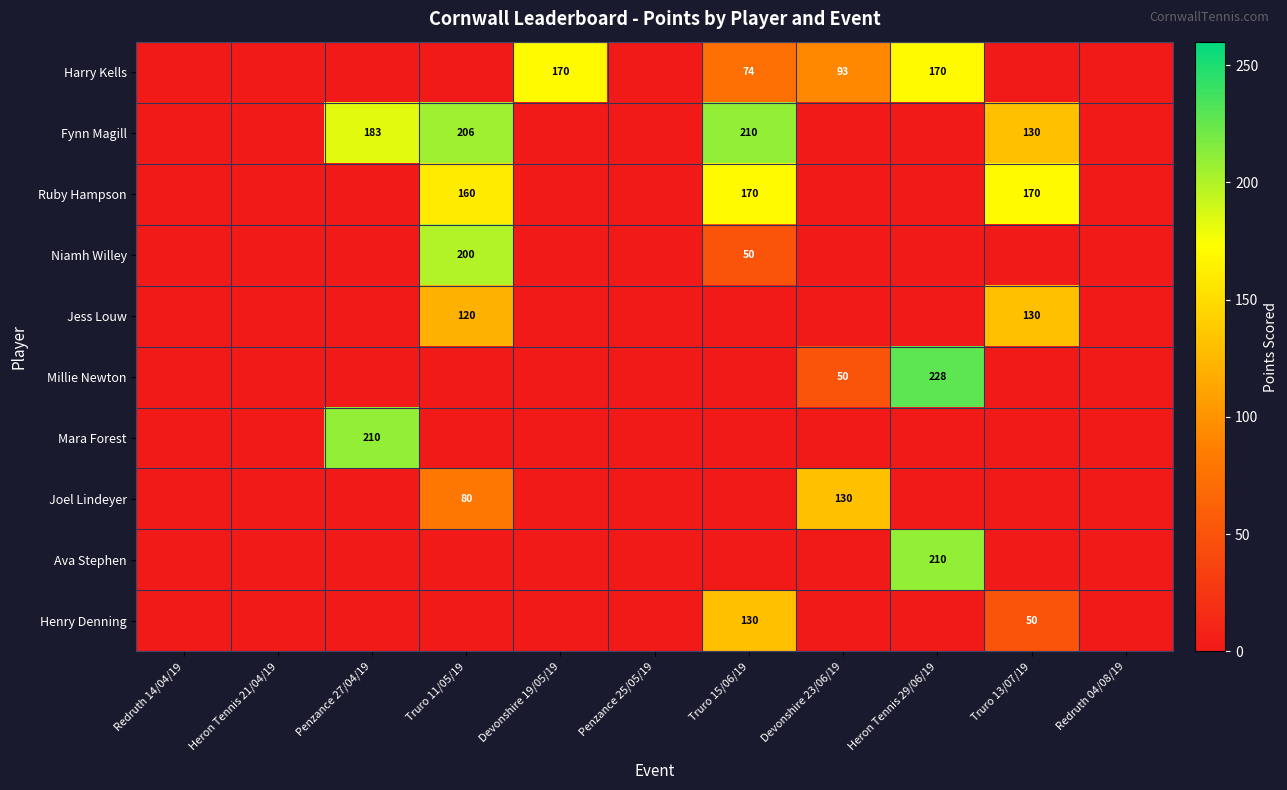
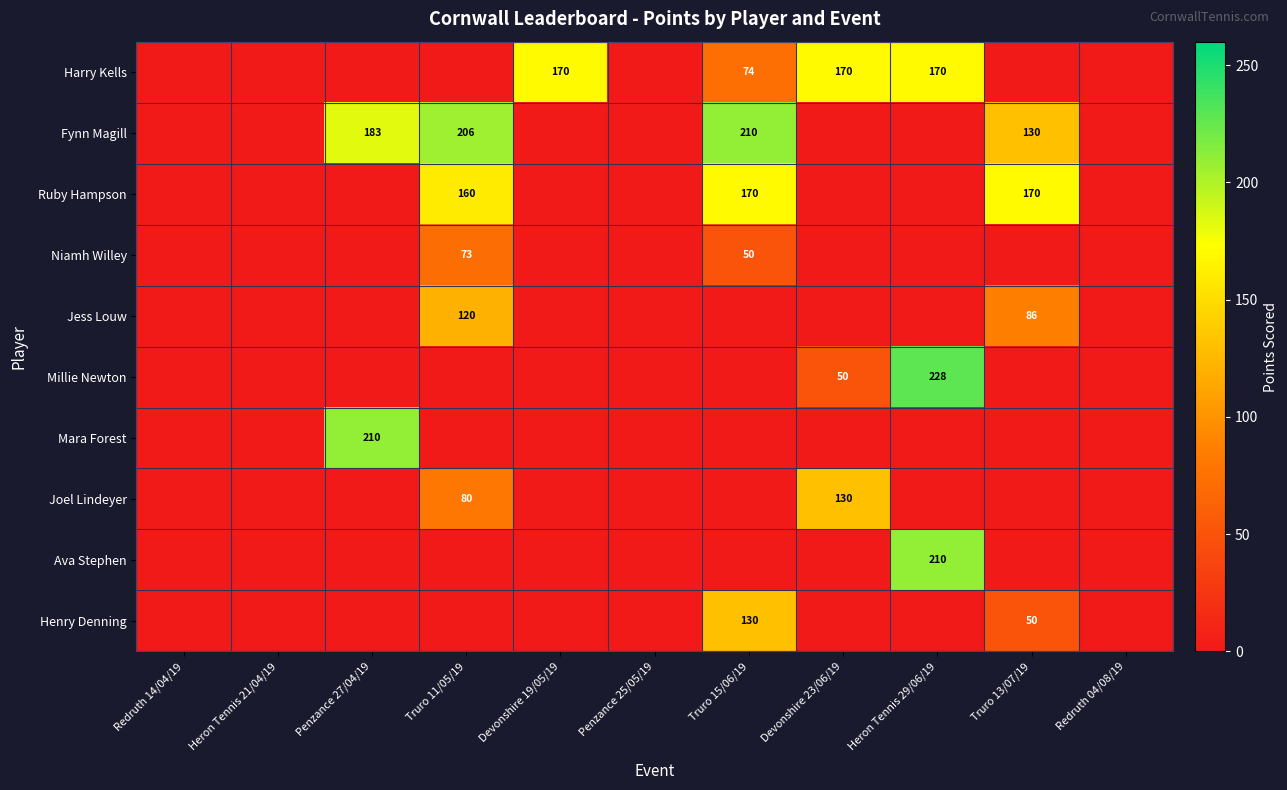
Harry Kells, Devonshire 23/06/19: 93 -> 170
Niamh Willey, Truro 11/05/19: 200 -> 73
Jess Louw, Truro 13/07/19: 130 -> 86
